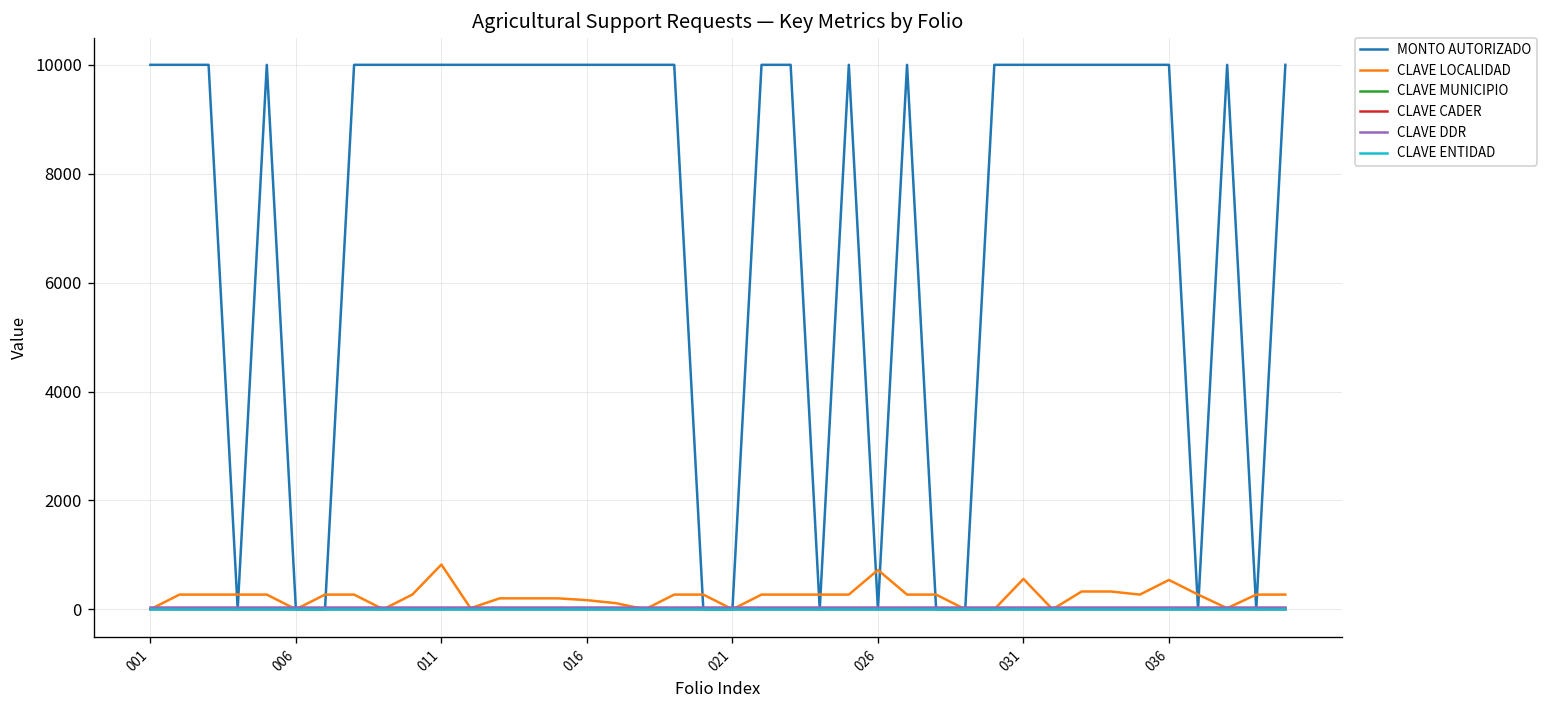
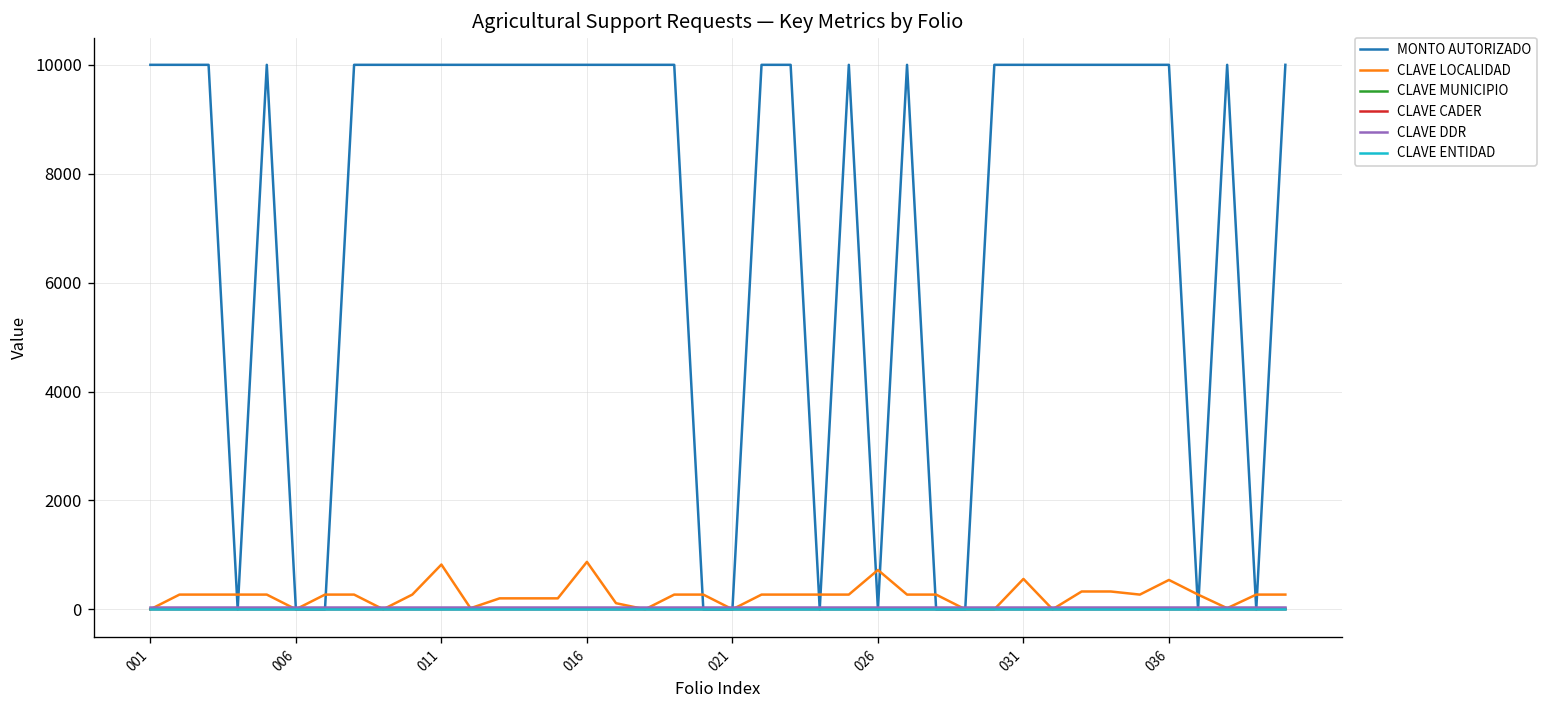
CLAVE LOCALIDAD, 016: 200 -> 900
